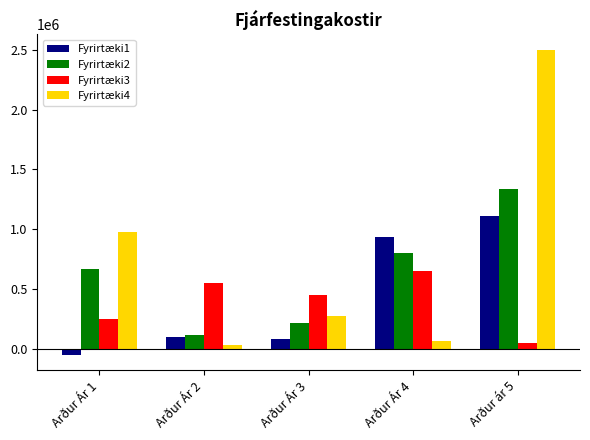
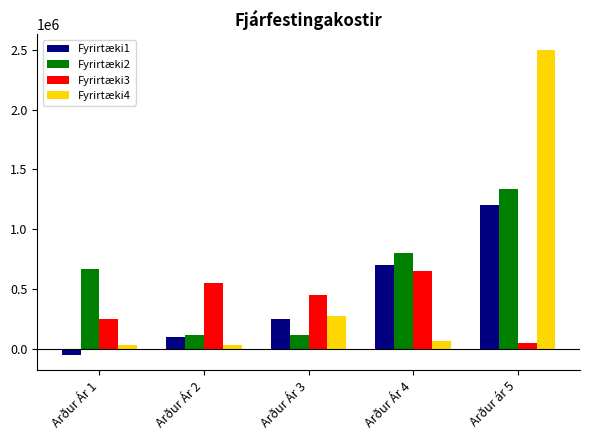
Fyrirtæki4, Arður Ár 1: 980000 -> 40000
Fyrirtæki1, Arður Ár 3: 80000 -> 250000
Fyrirtæki2, Arður Ár 3: 220000 -> 120000
Fyrirtæki1, Arður Ár 4: 930000 -> 700000
Fyrirtæki1, Arður ár 5: 1120000 -> 1200000
